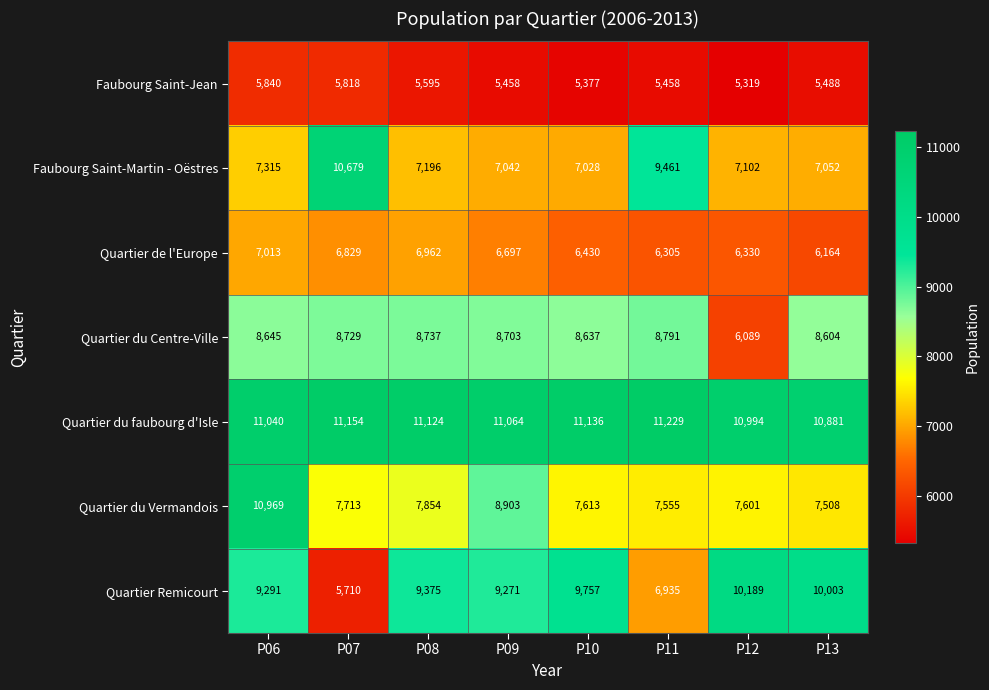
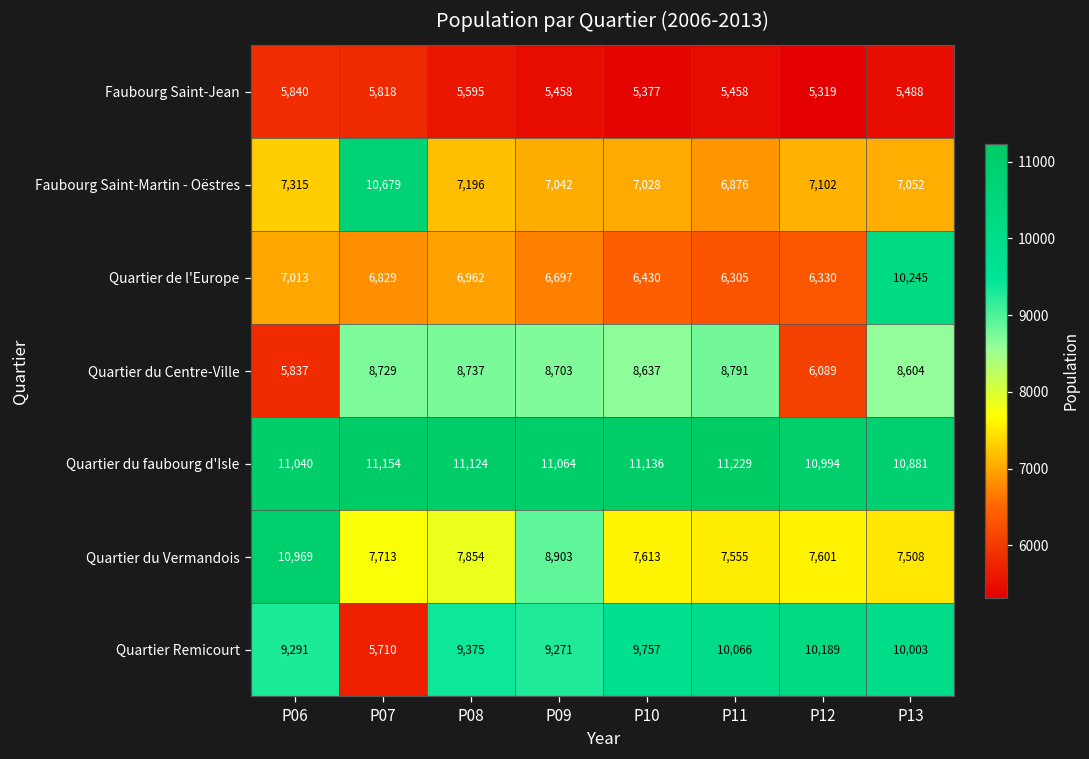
Faubourg Saint-Martin - Oëstres, P11: 9,461 -> 6,876
Quartier de l'Europe, P13: 6,164 -> 10,245
Quartier du Centre-Ville, P06: 8,645 -> 5,837
Quartier Remicourt, P11: 6,935 -> 10,066
